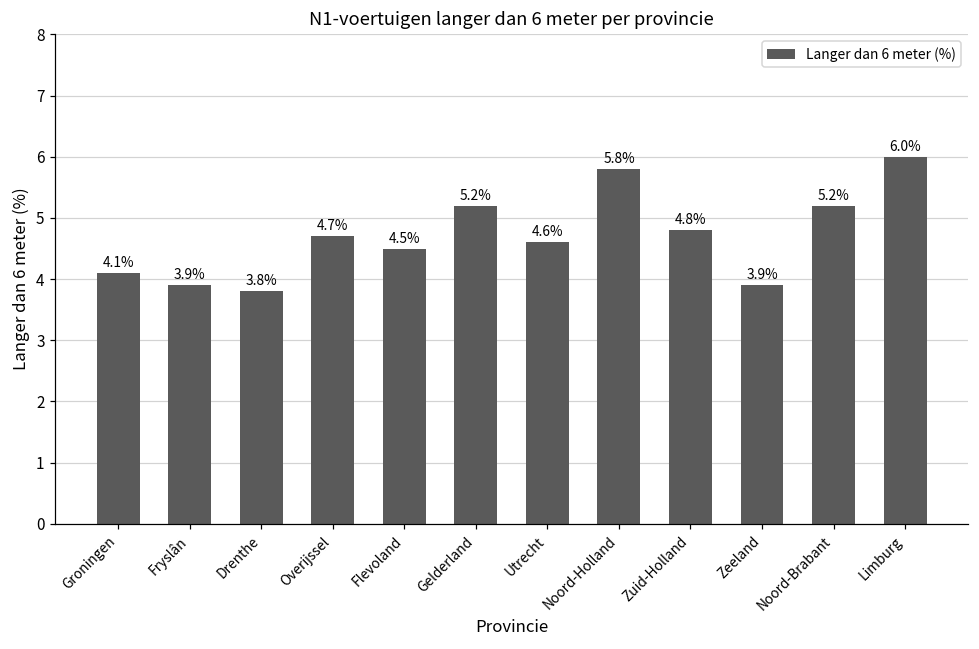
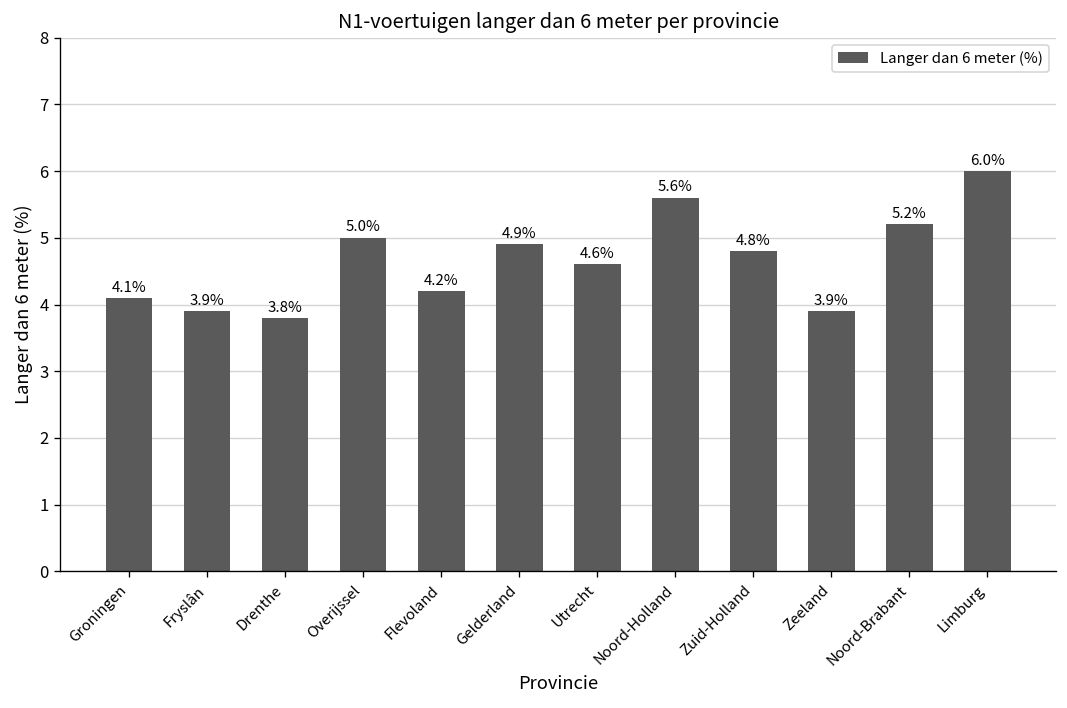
Overijssel: 4.7% -> 5.0%
Flevoland: 4.5% -> 4.2%
Gelderland: 5.2% -> 4.9%
Noord-Holland: 5.8% -> 5.6%
